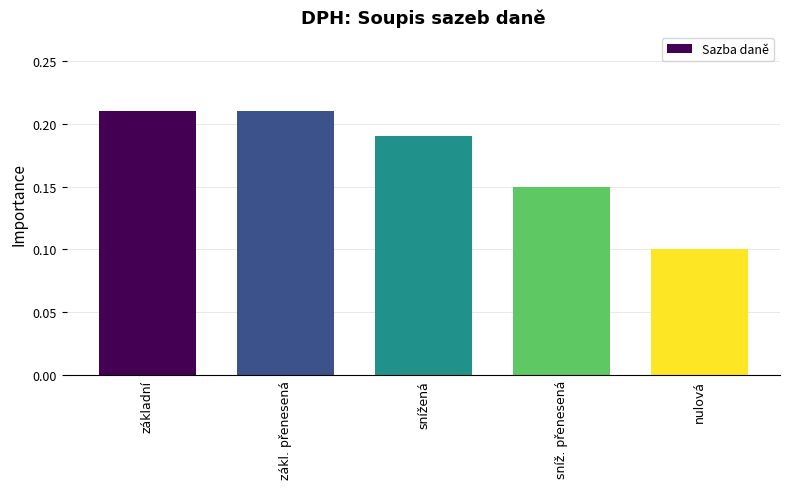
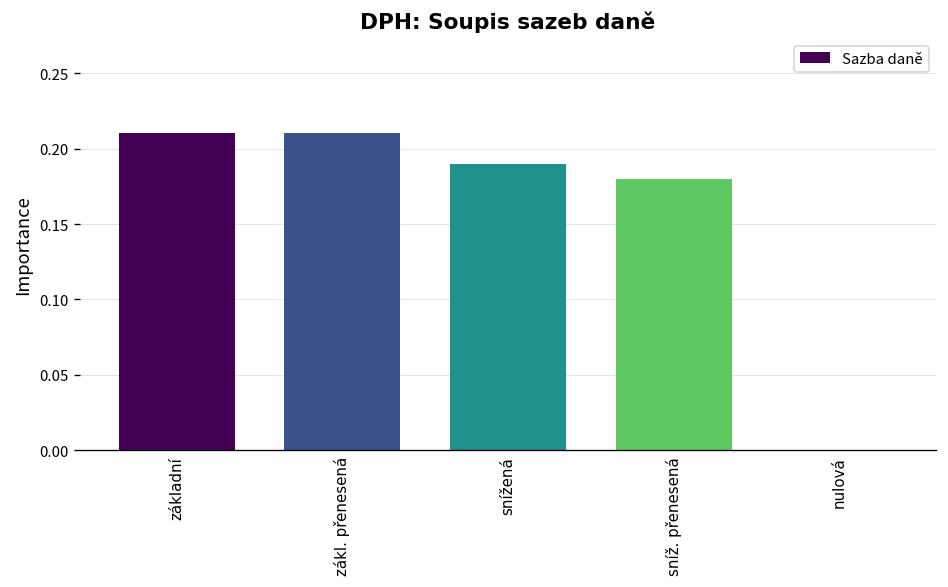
sníž. přenesená: 0.15 -> 0.18
nulová: 0.1 -> 0.0
